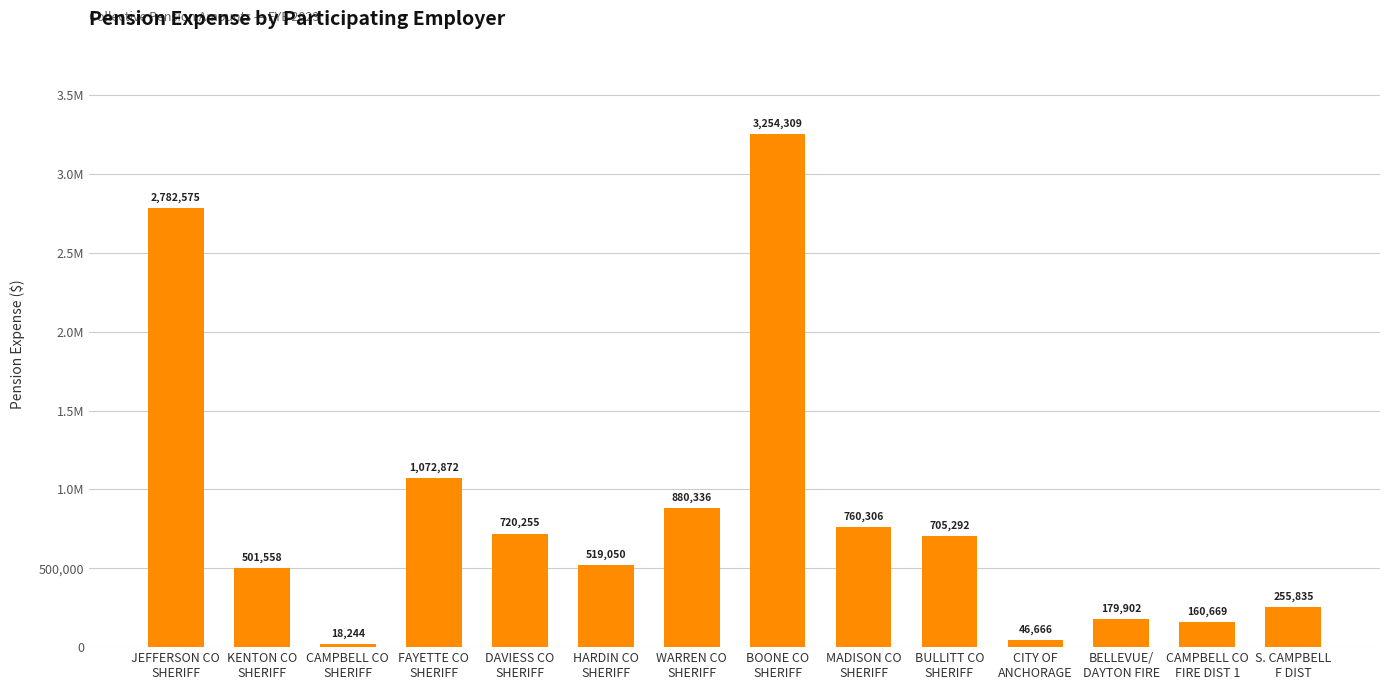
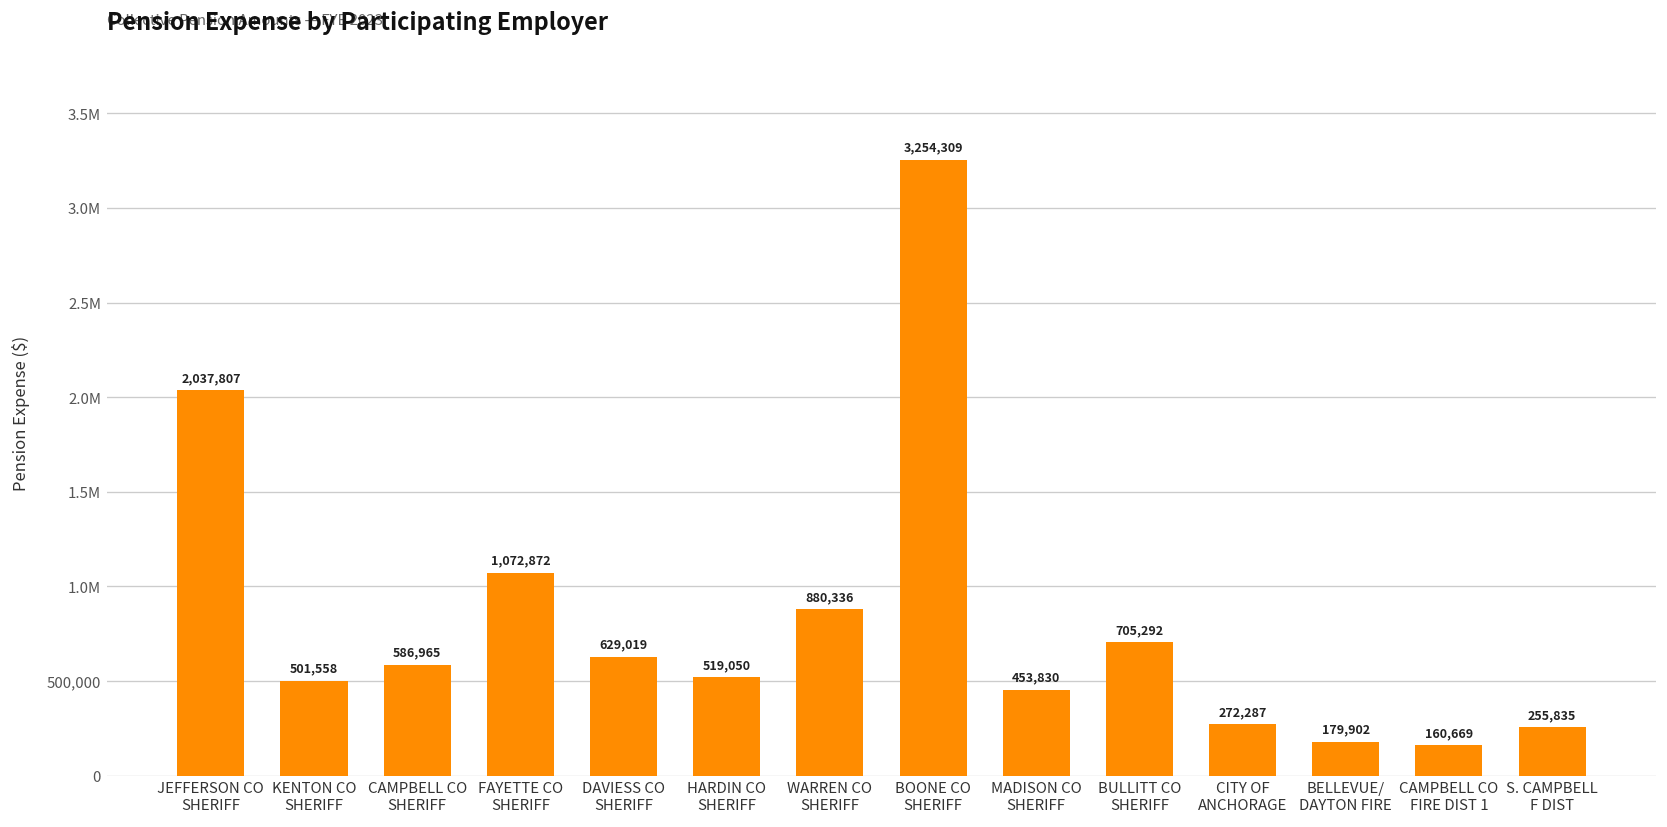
JEFFERSON CO SHERIFF: 2,782,575 -> 2,037,807
CAMPBELL CO SHERIFF: 18,244 -> 586,965
DAVIESS CO SHERIFF: 720,255 -> 629,019
MADISON CO SHERIFF: 760,306 -> 453,830
CITY OF ANCHORAGE: 46,666 -> 272,287
